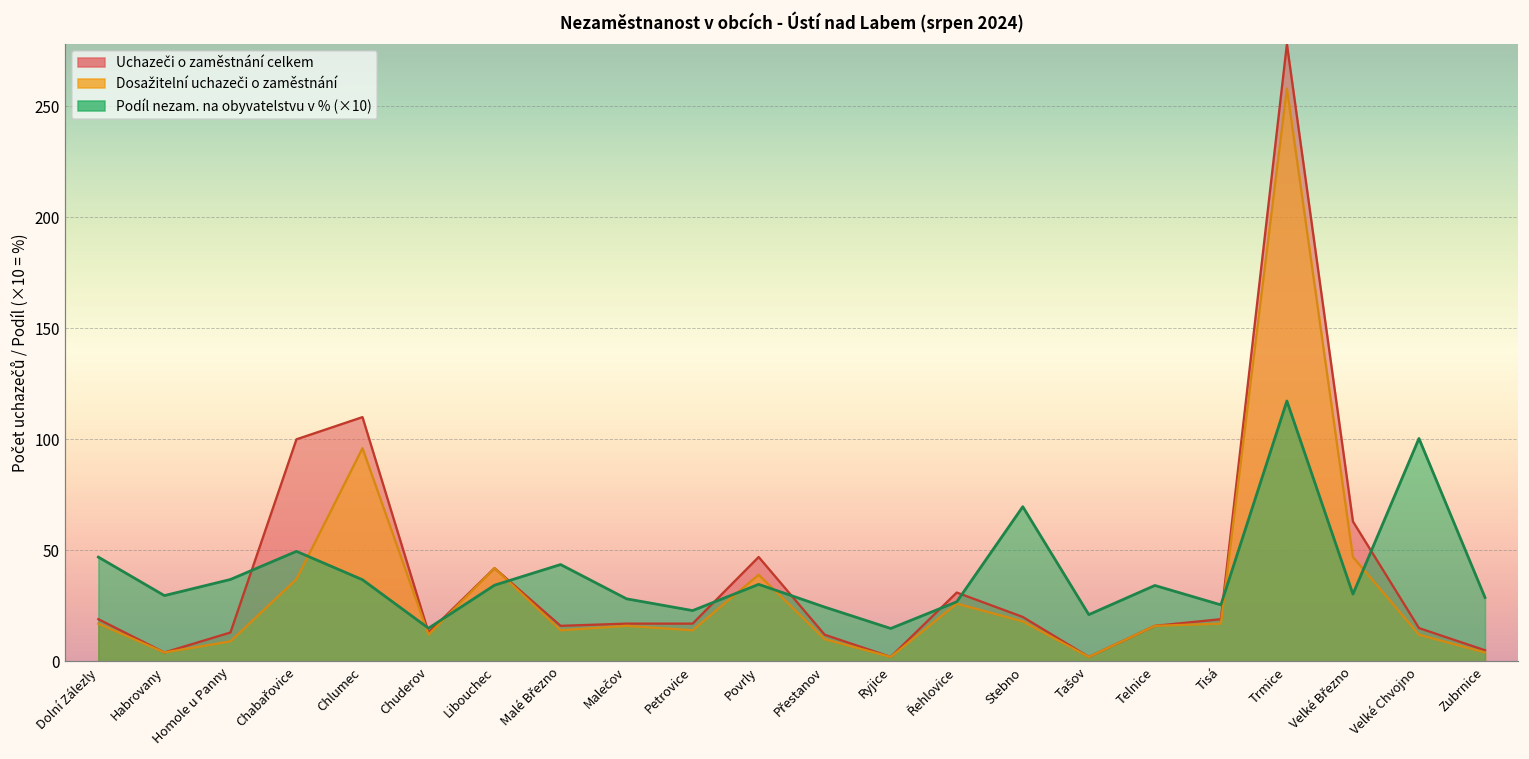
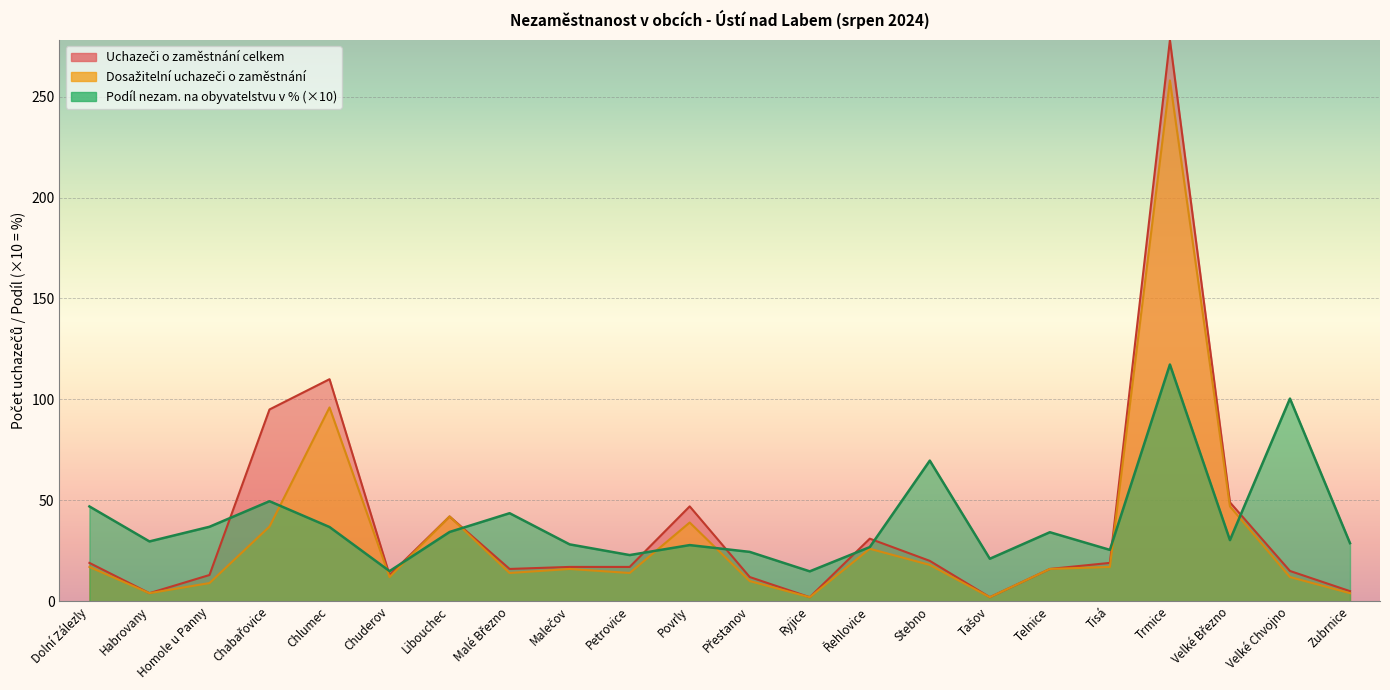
Uchazeči o zaměstnání celkem, Chabařovice: 100 -> 95
Podíl nezam. na obyvatelstvu v % (×10), Povrly: 35 -> 28
Uchazeči o zaměstnání celkem, Velké Březno: 63 -> 49
